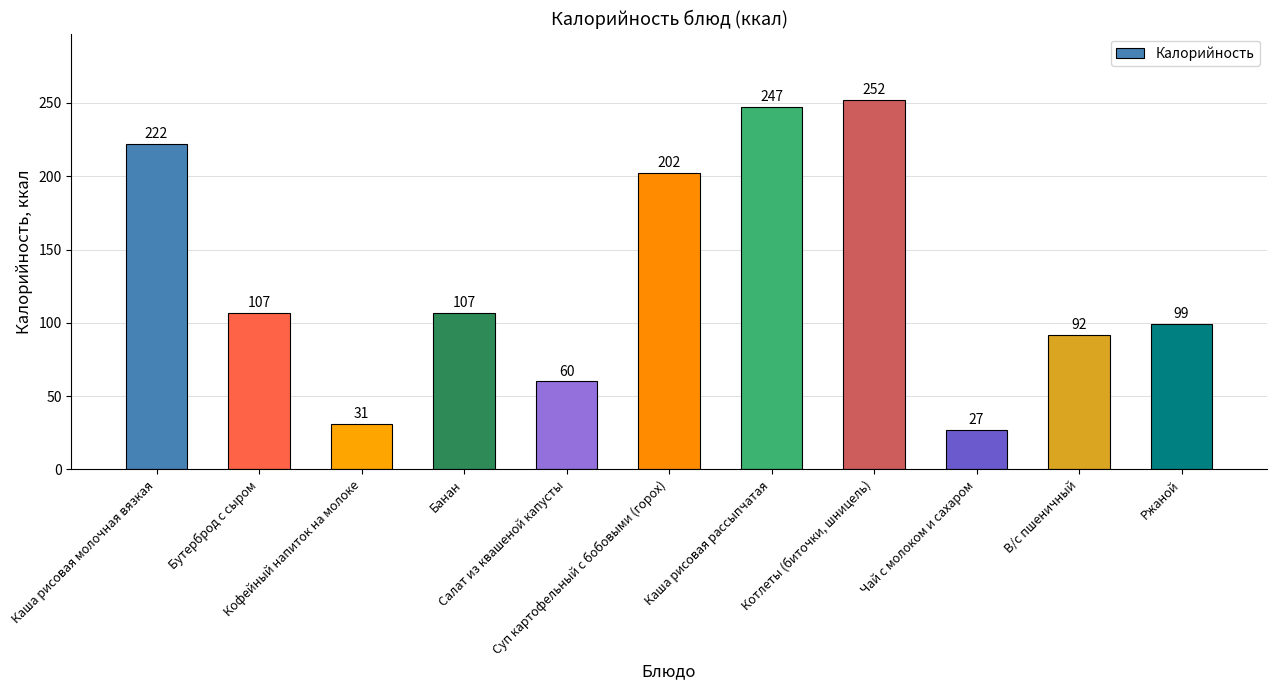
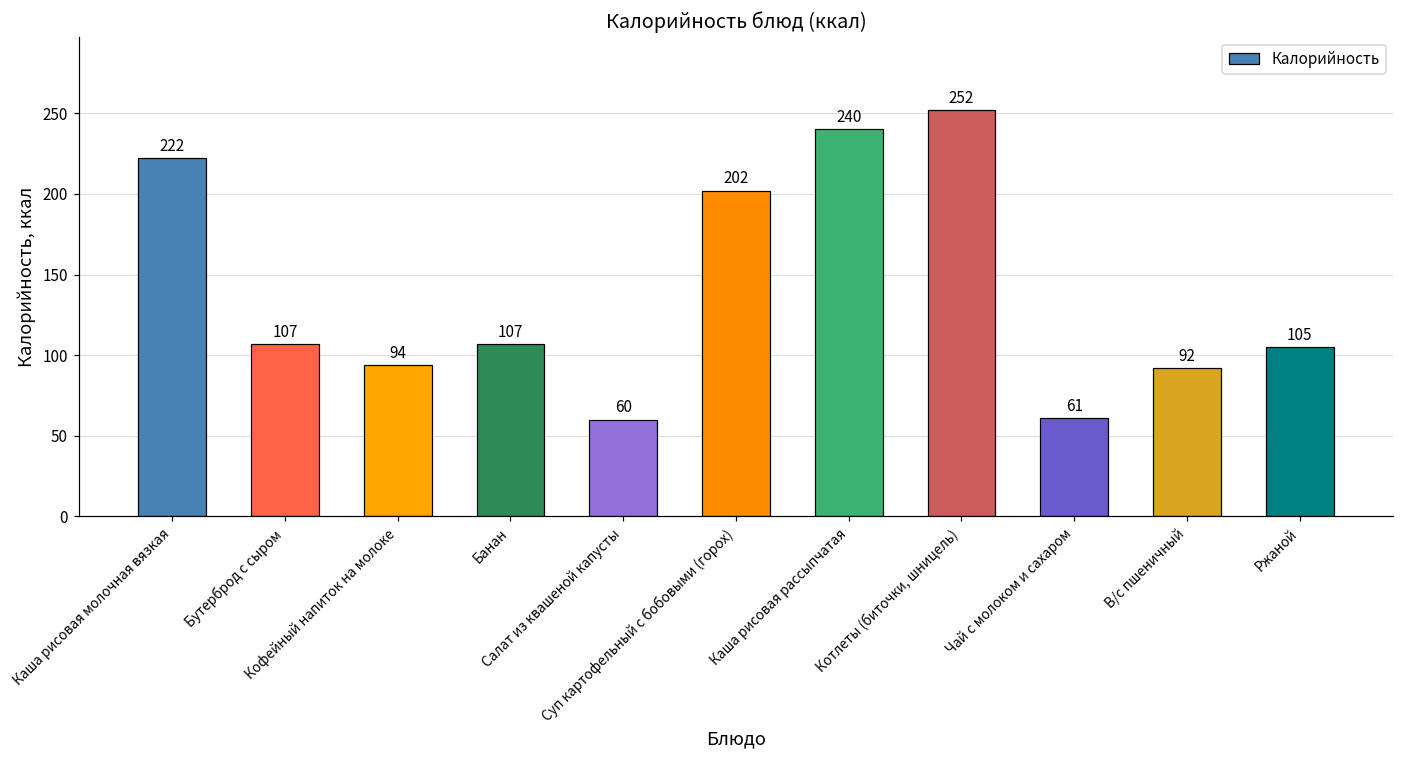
Кофейный напиток на молоке: 31 -> 94
Каша рисовая рассыпчатая: 247 -> 240
Чай с молоком и сахаром: 27 -> 61
Ржаной: 99 -> 105
